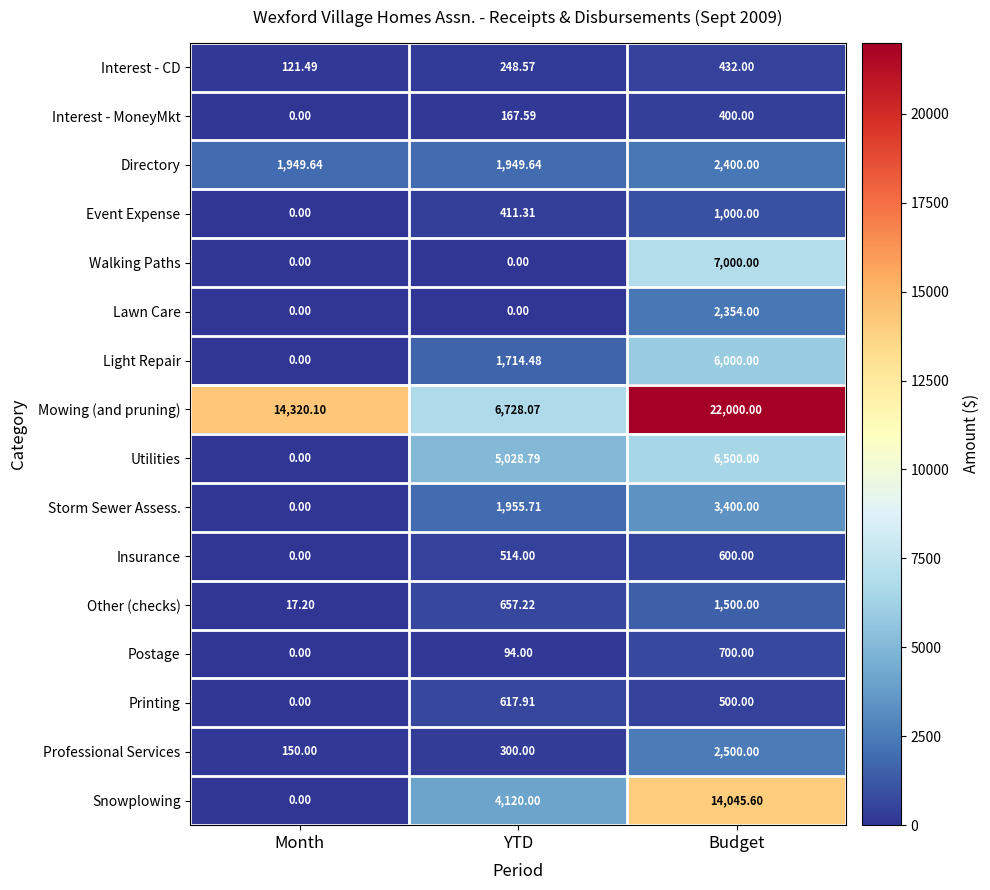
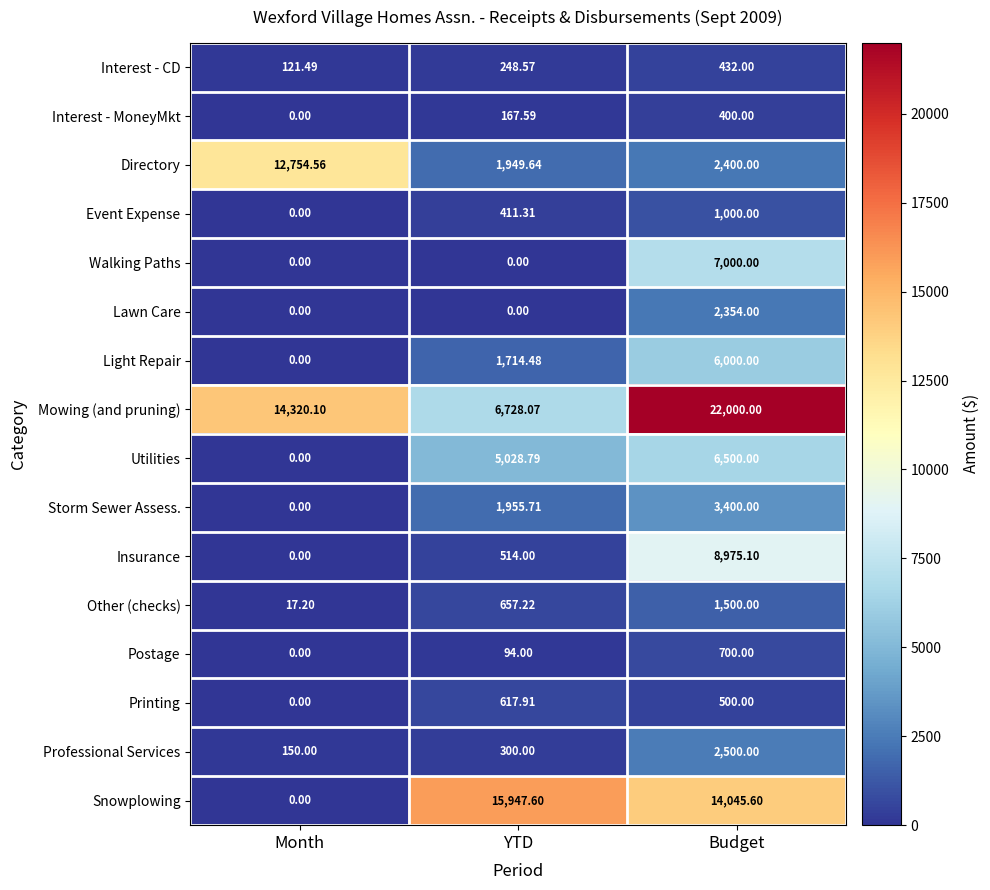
Directory, Month: 1,949.64 -> 12,754.56
Insurance, Budget: 600.00 -> 8,975.10
Snowplowing, YTD: 4,120.00 -> 15,947.60
